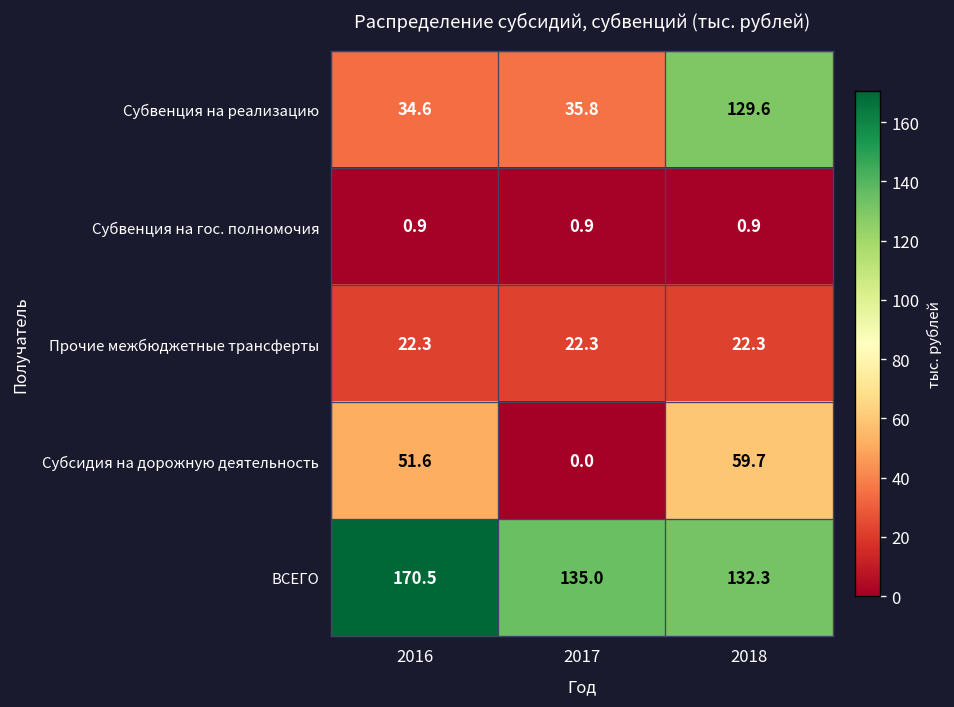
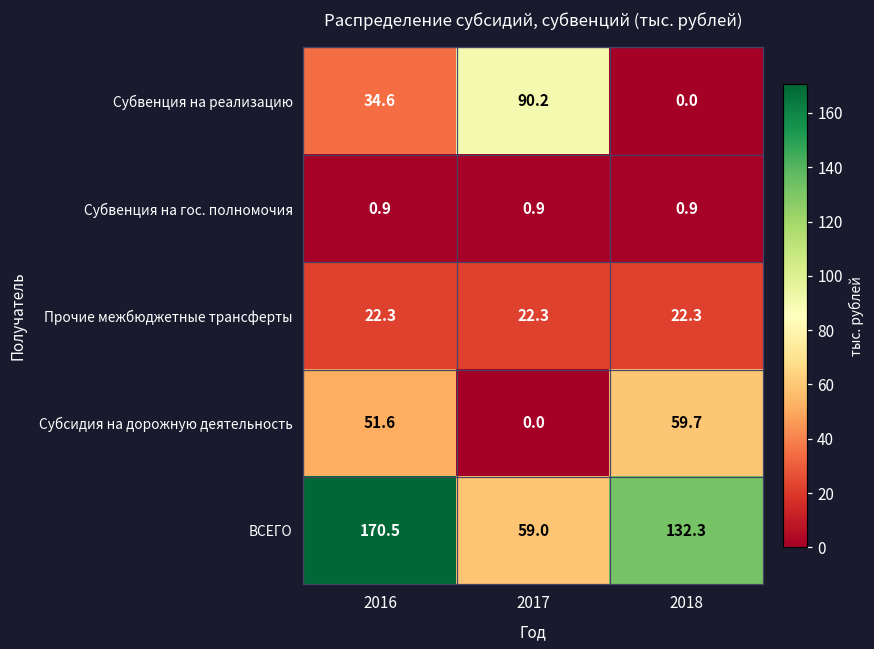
Субвенция на реализацию, 2017: 35.8 -> 90.2
Субвенция на реализацию, 2018: 129.6 -> 0.0
ВСЕГО, 2017: 135.0 -> 59.0
